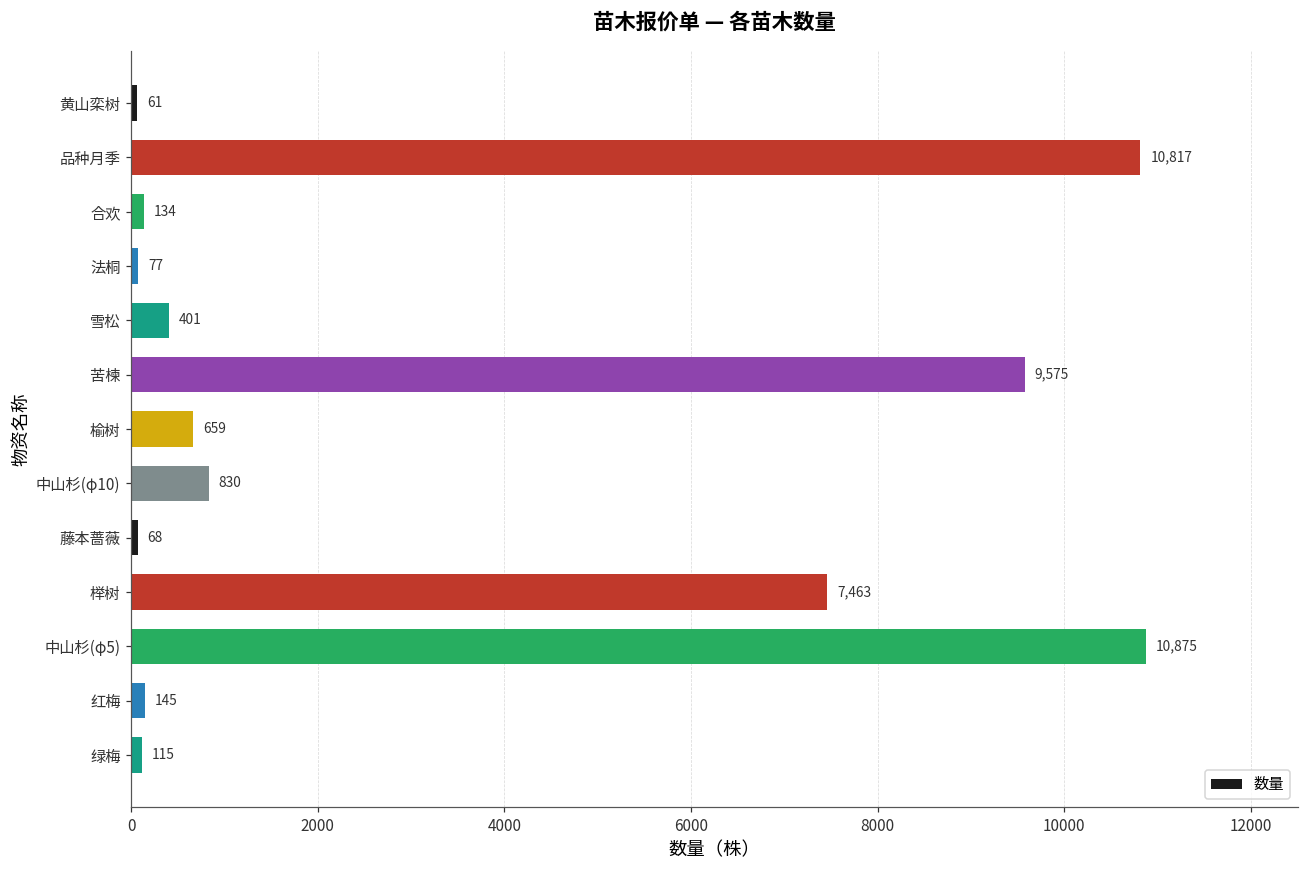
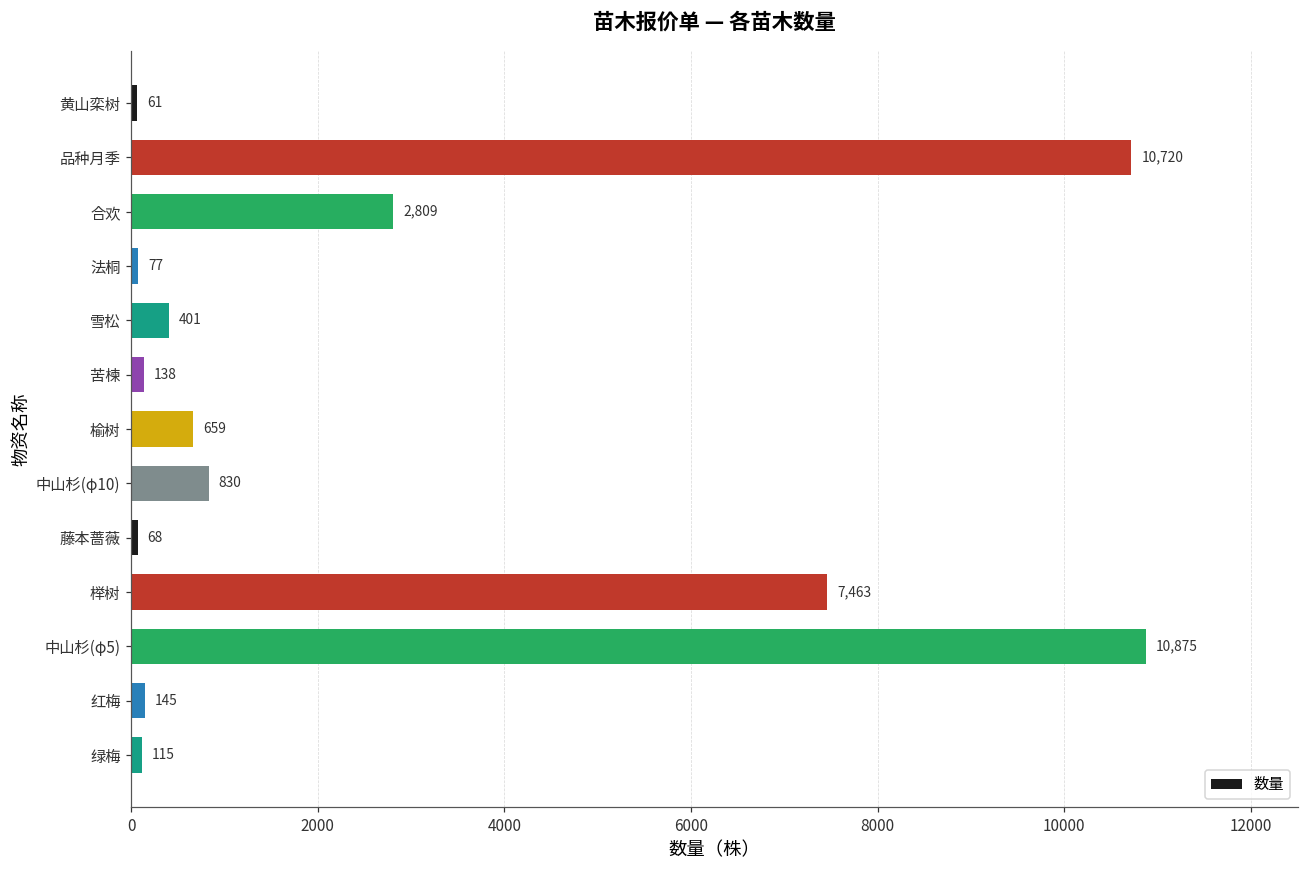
品种月季: 10,817 -> 10,720
合欢: 134 -> 2,809
苦楝: 9,575 -> 138
